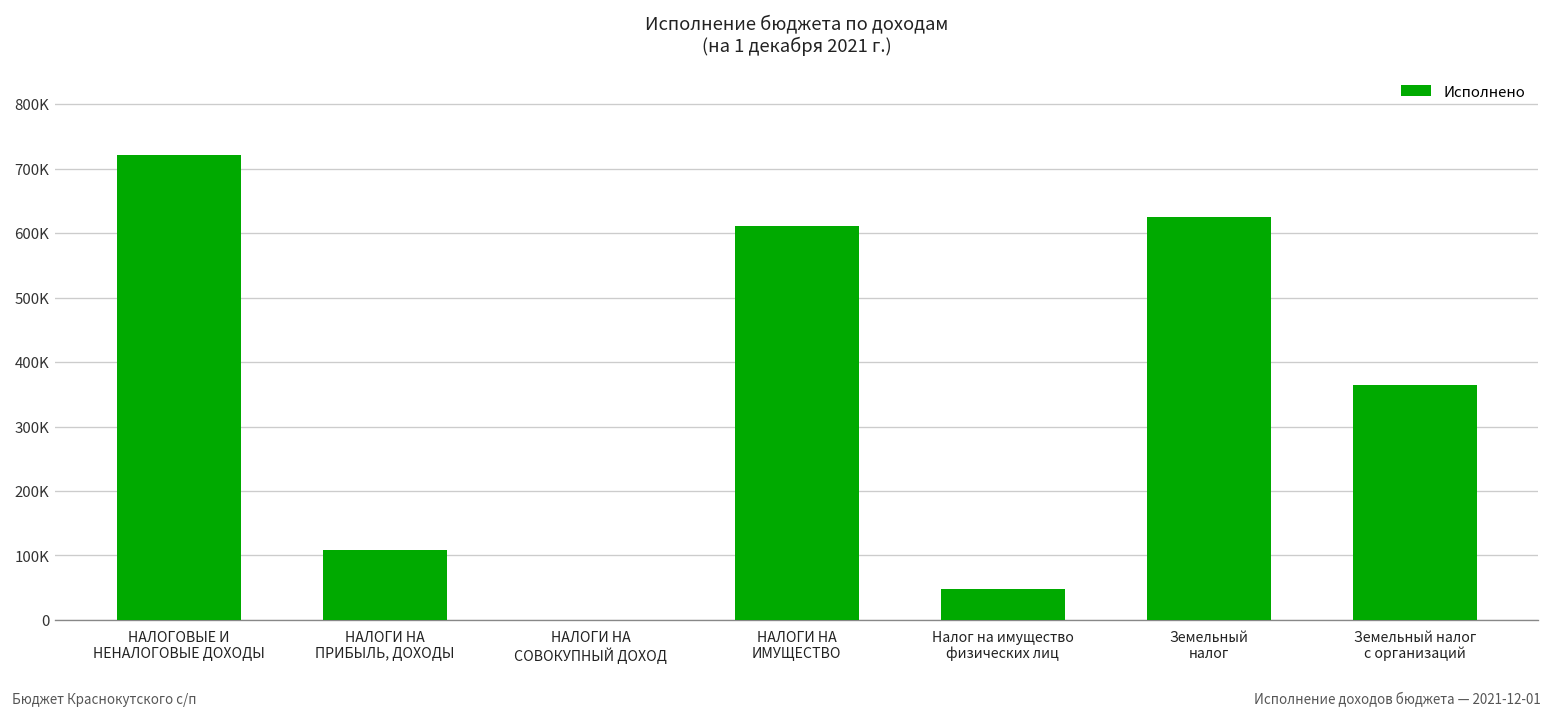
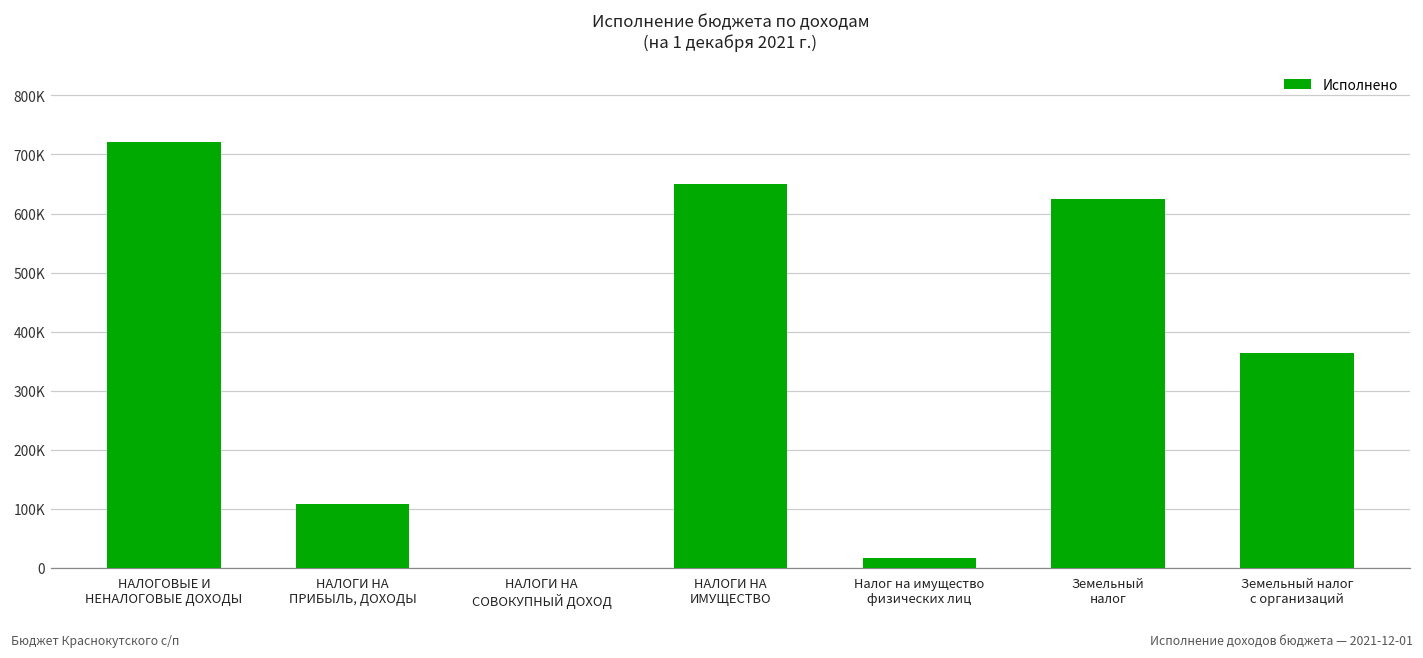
НАЛОГИ НА ИМУЩЕСТВО: 610000 -> 650000
Налог на имущество физических лиц: 50000 -> 20000
